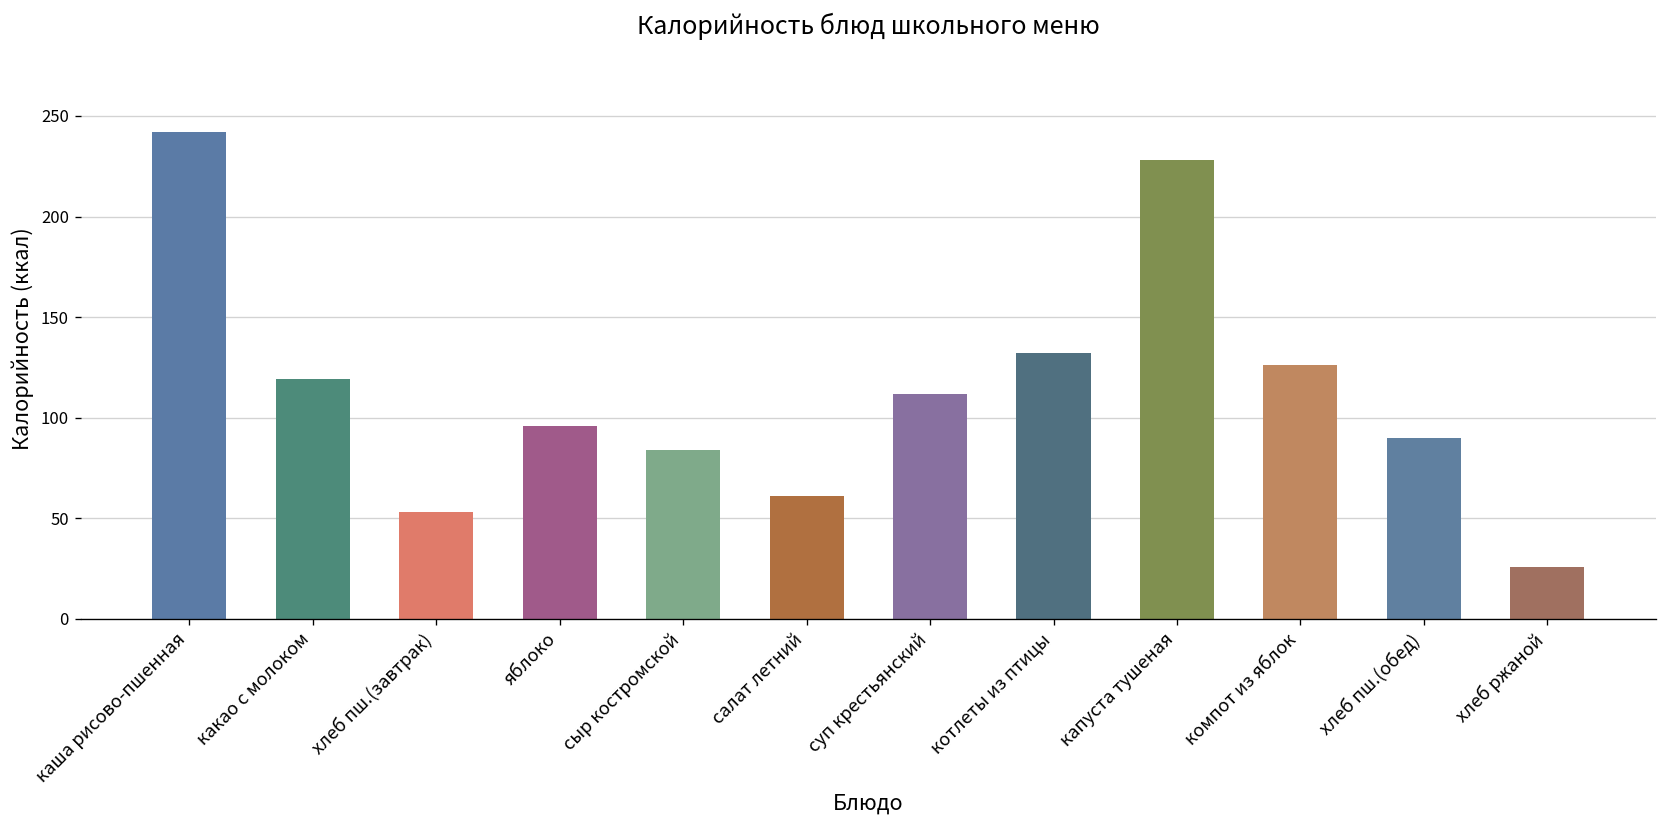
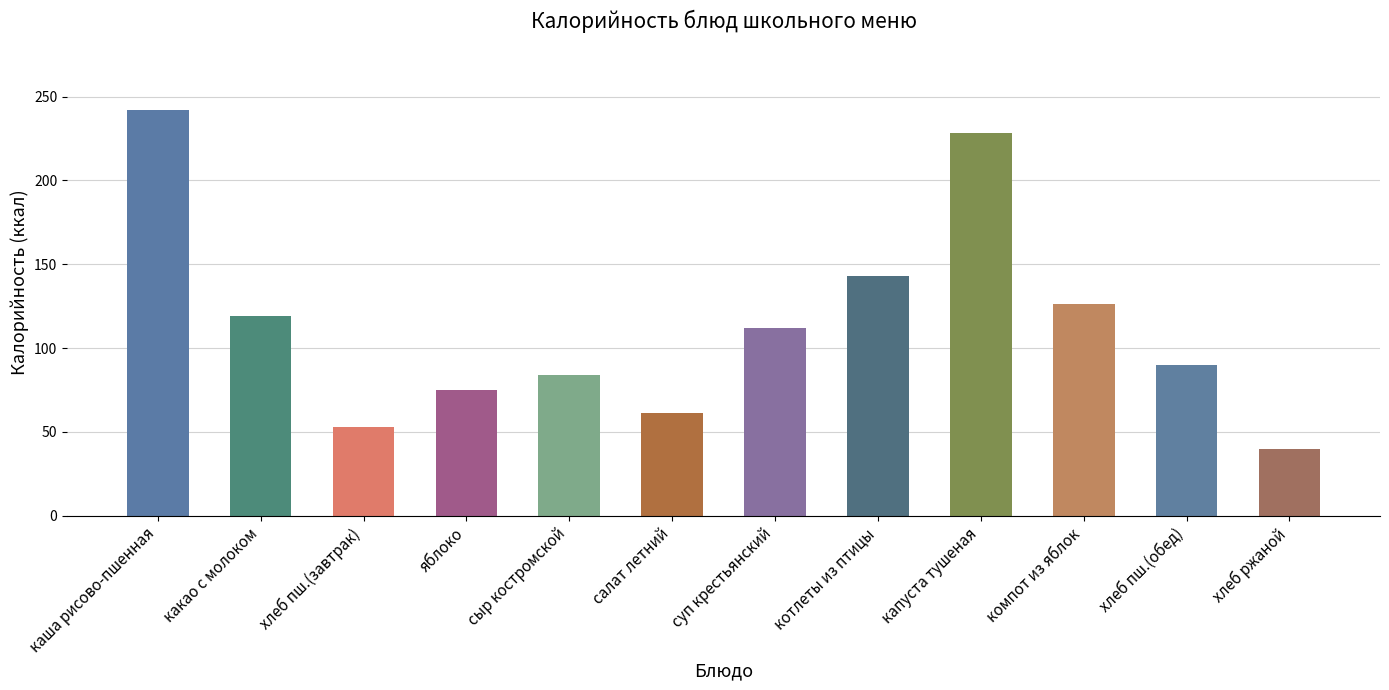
яблоко: 96 -> 75
котлеты из птицы: 132 -> 143
хлеб ржаной: 26 -> 40
